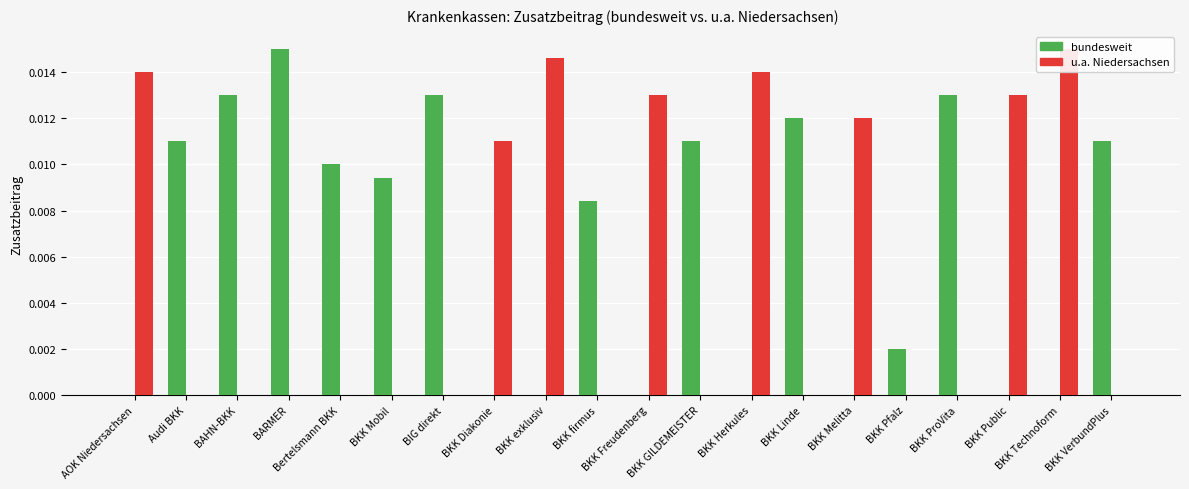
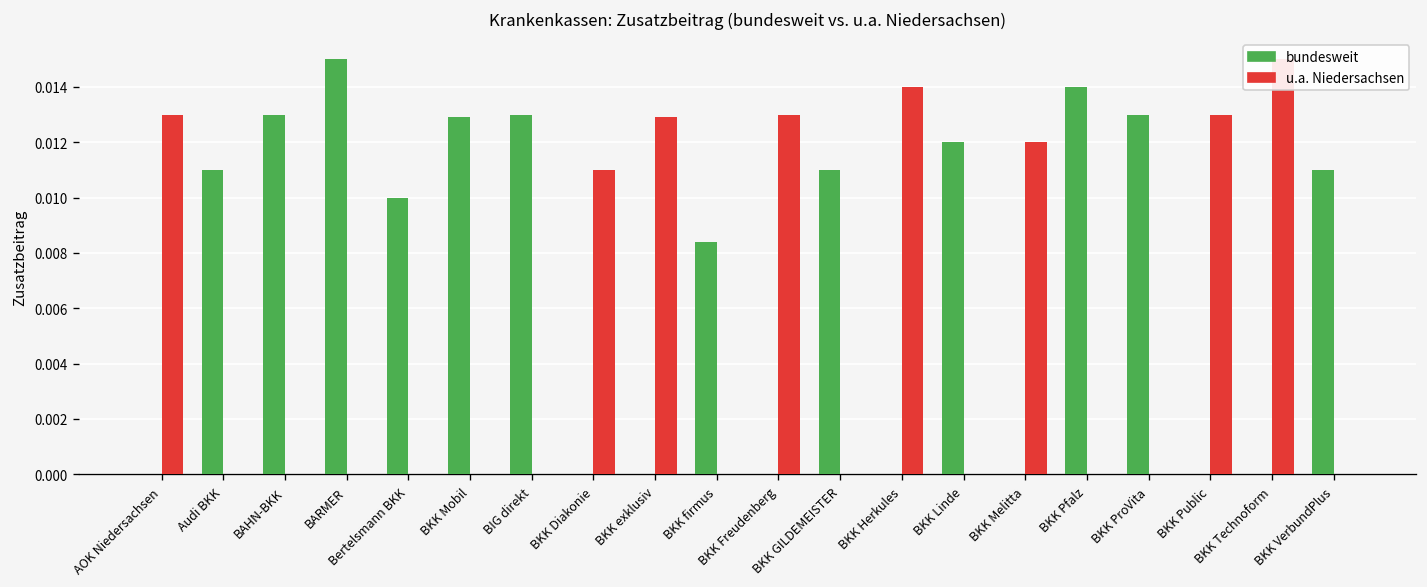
u.a. Niedersachsen, AOK Niedersachsen: 0.014 -> 0.013
bundesweit, BKK Mobil: 0.0094 -> 0.0129
u.a. Niedersachsen, BKK exklusiv: 0.0146 -> 0.0129
bundesweit, BKK Pfalz: 0.002 -> 0.014
